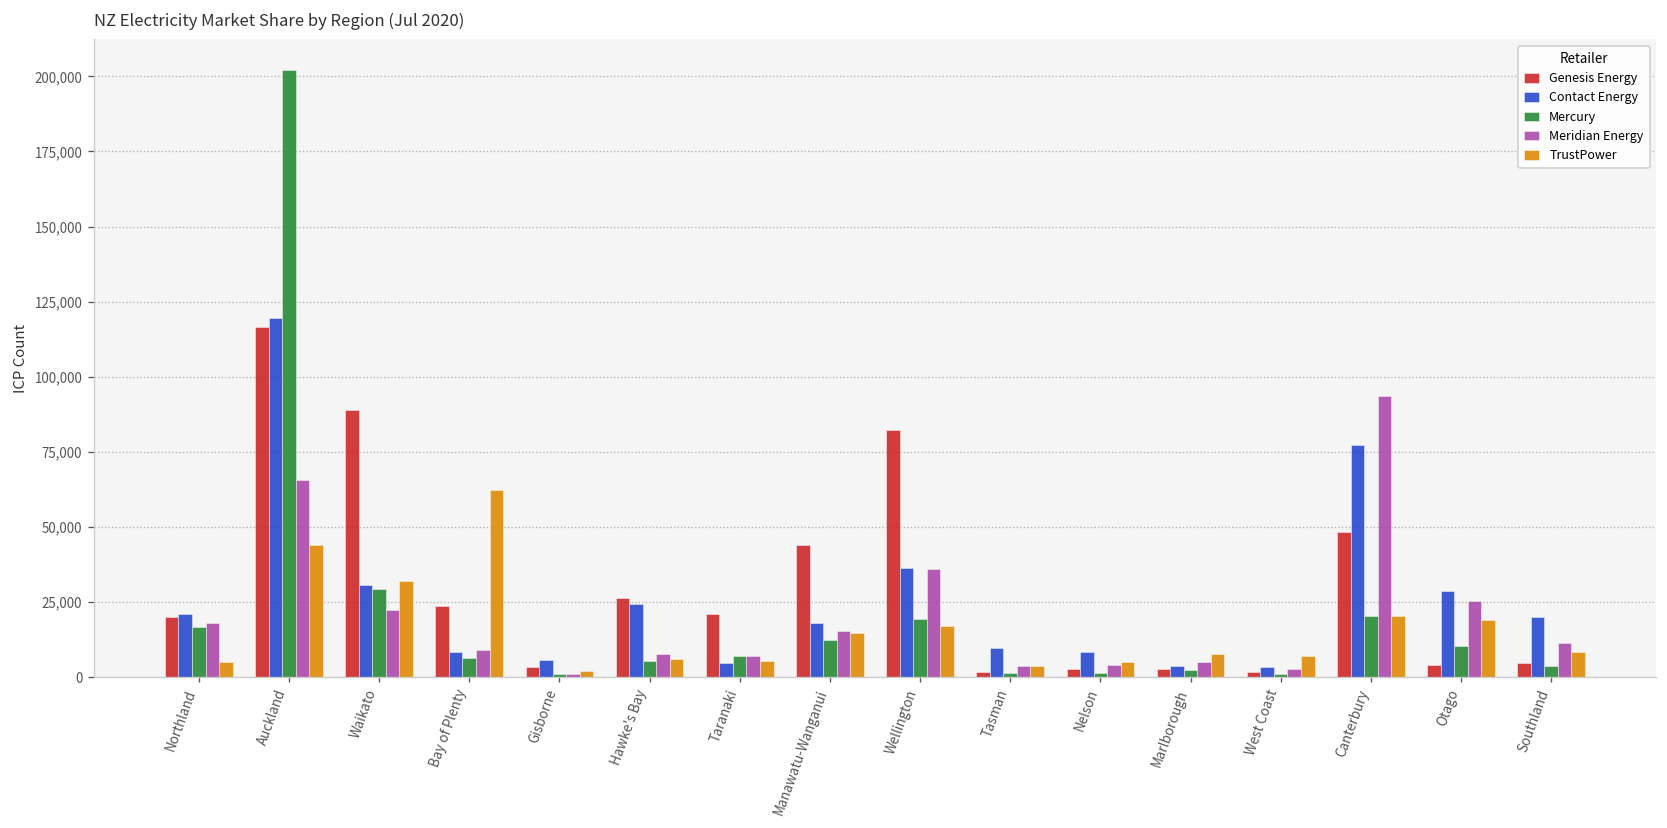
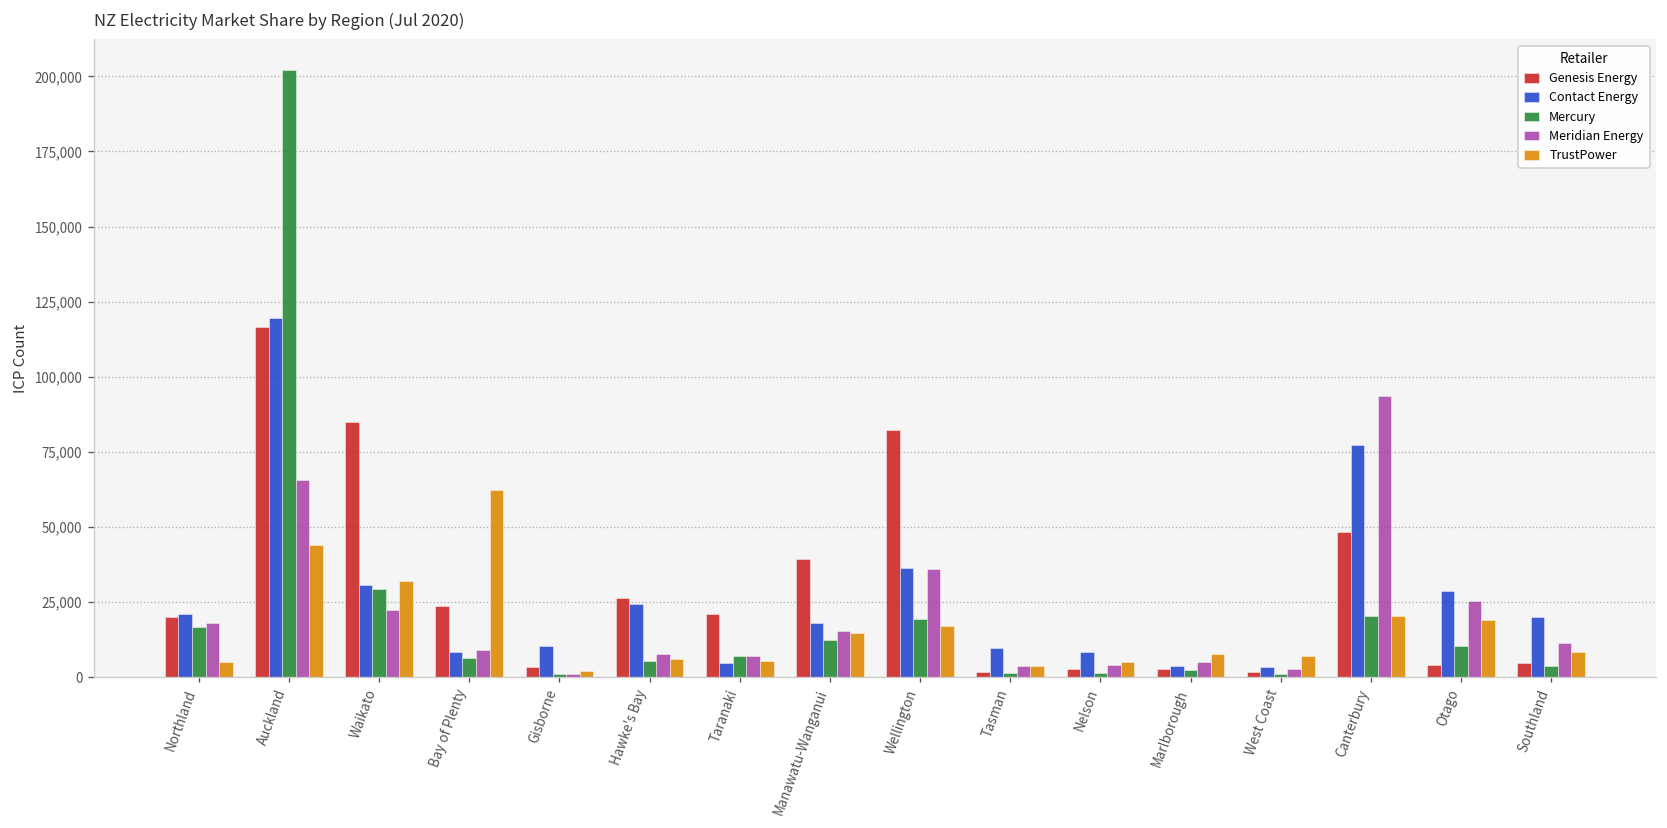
Genesis Energy, Waikato: 89,000 -> 85,000
Contact Energy, Gisborne: 6,000 -> 10,000
Genesis Energy, Manawatu-Wanganui: 44,000 -> 39,000
